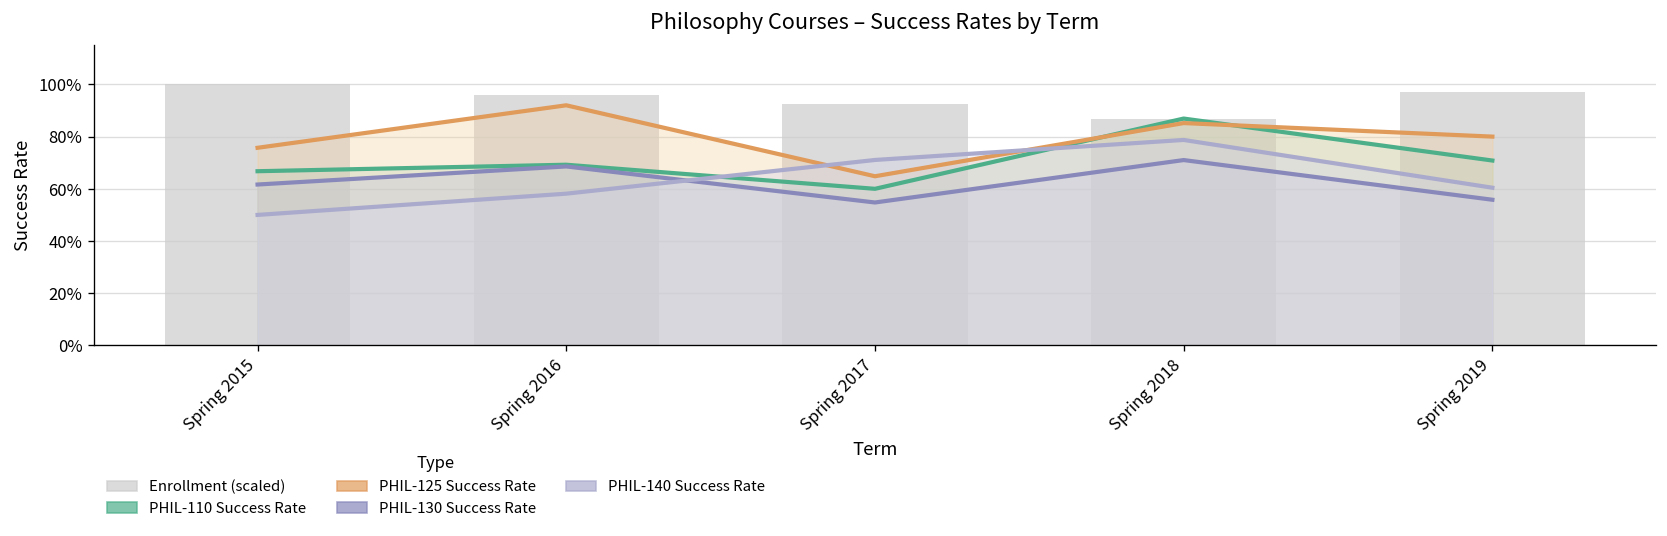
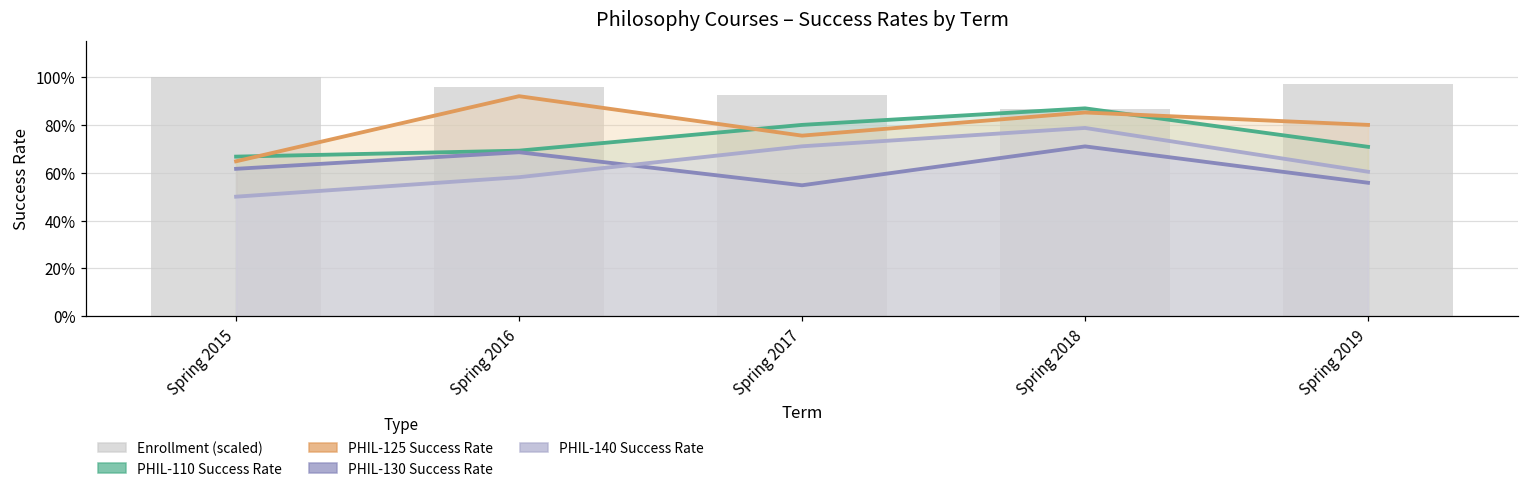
PHIL-125 Success Rate, Spring 2015: 76% -> 65%
PHIL-110 Success Rate, Spring 2017: 60% -> 80%
PHIL-125 Success Rate, Spring 2017: 65% -> 76%
